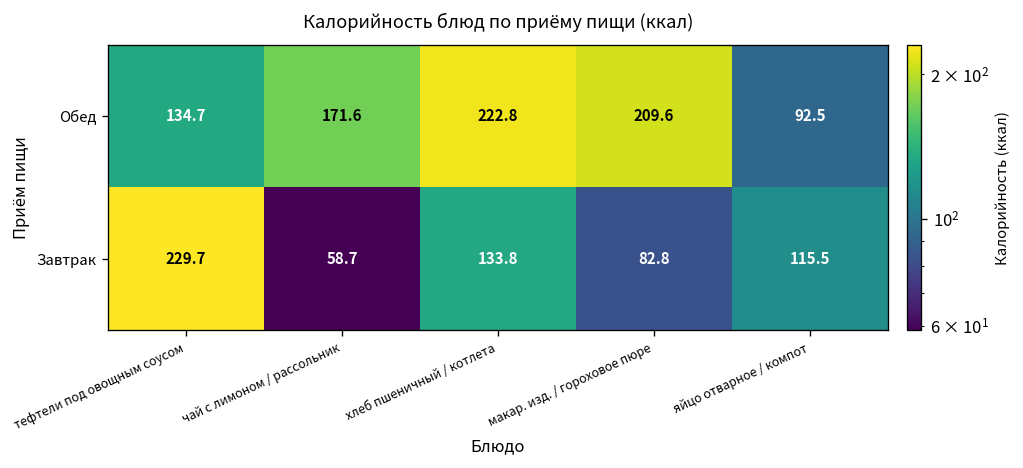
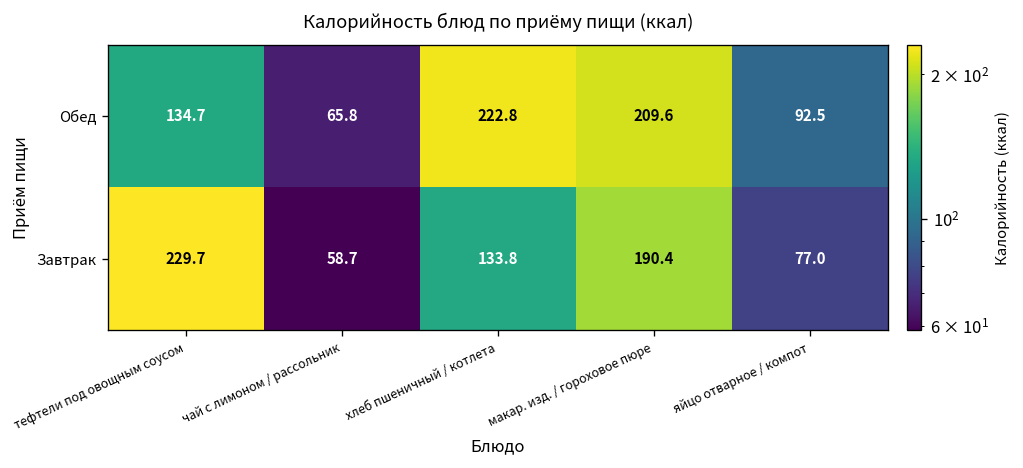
Обед, чай с лимоном / рассольник: 171.6 -> 65.8
Завтрак, макар. изд. / гороховое пюре: 82.8 -> 190.4
Завтрак, яйцо отварное / компот: 115.5 -> 77.0
